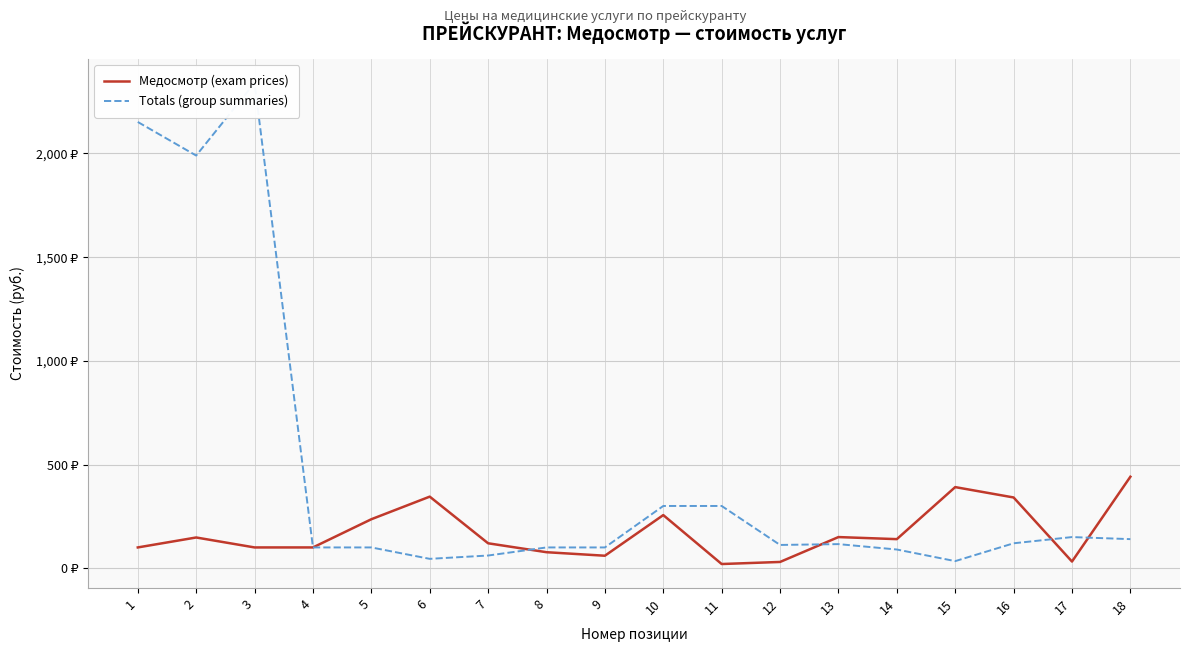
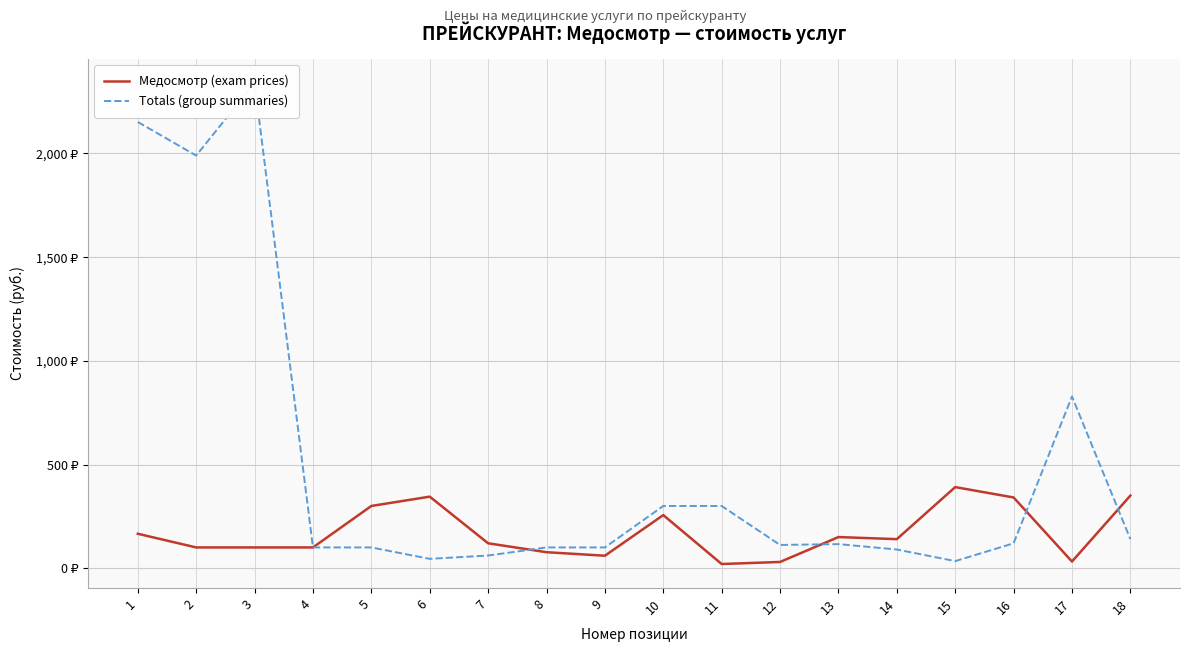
Медосмотр (exam prices), 1: 100 ₽ -> 170 ₽
Медосмотр (exam prices), 2: 150 ₽ -> 100 ₽
Медосмотр (exam prices), 5: 240 ₽ -> 300 ₽
Totals (group summaries), 17: 150 ₽ -> 830 ₽
Медосмотр (exam prices), 18: 440 ₽ -> 350 ₽
